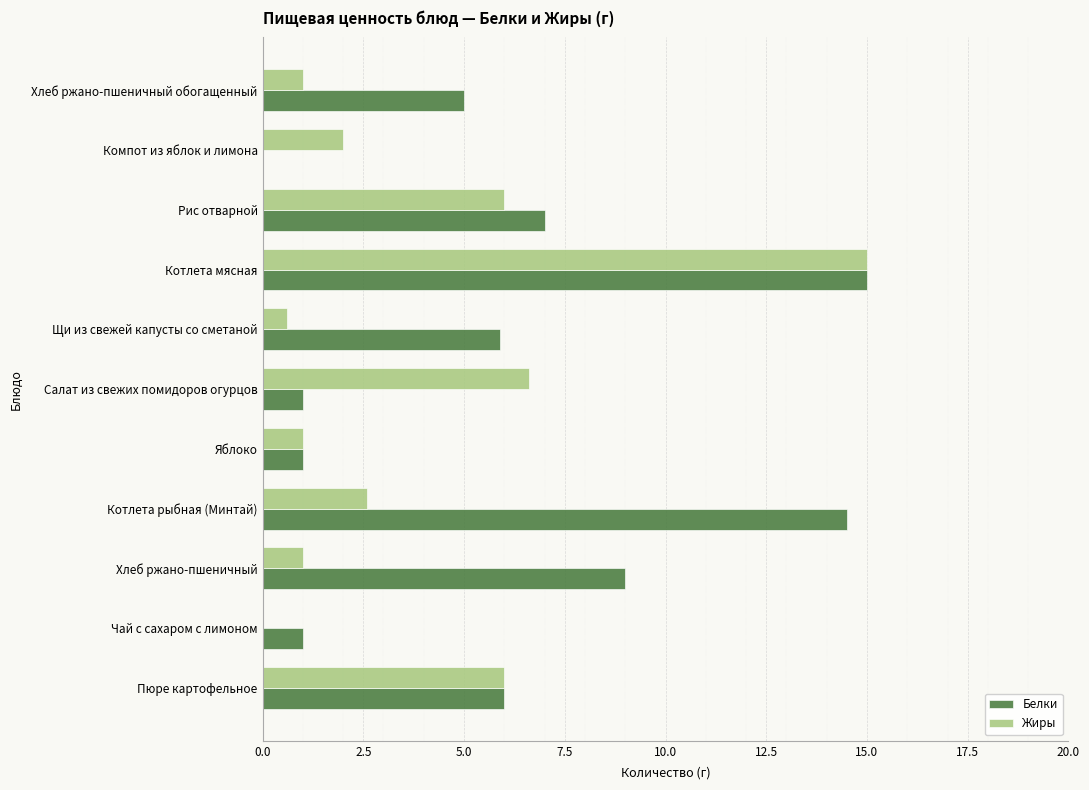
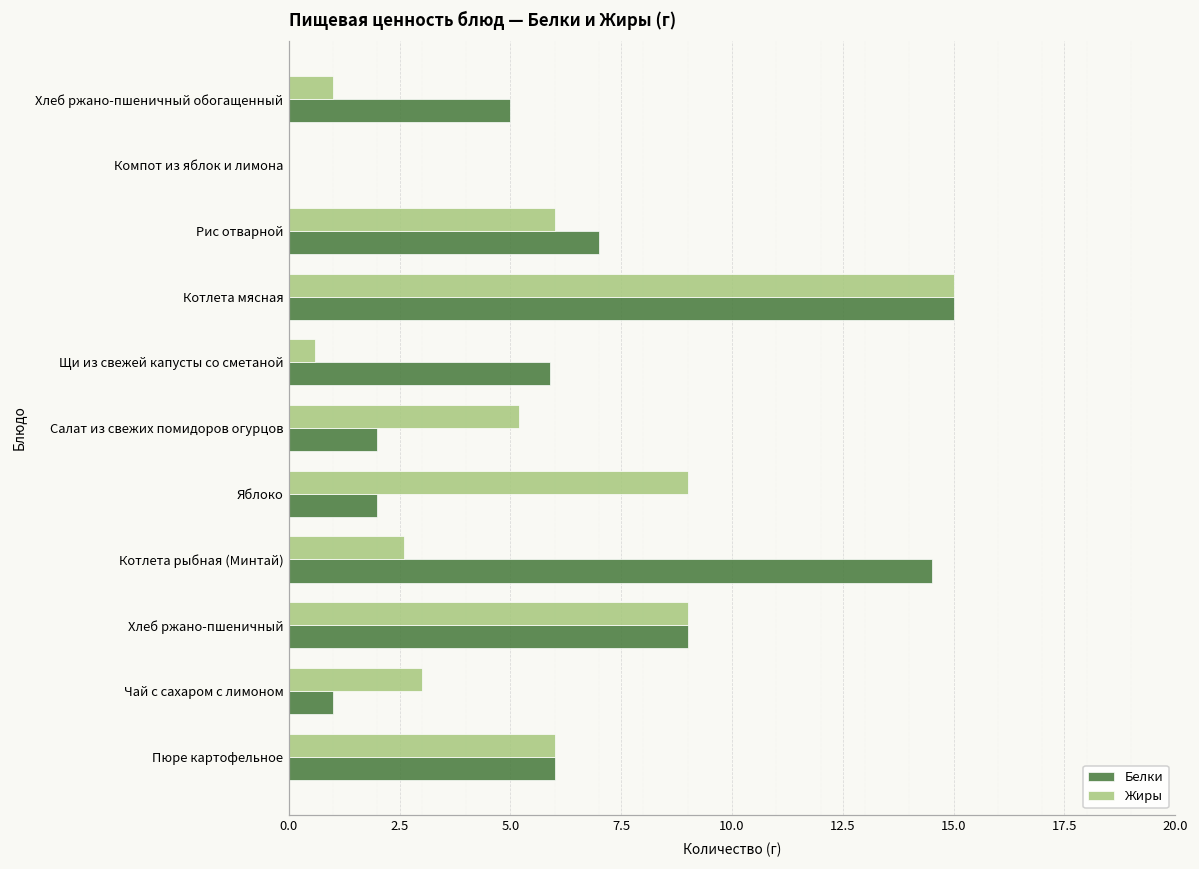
Жиры, Компот из яблок и лимона: 2 -> 0
Жиры, Салат из свежих помидоров огурцов: 6.6 -> 5.2
Белки, Салат из свежих помидоров огурцов: 1 -> 2
Жиры, Яблоко: 1 -> 9
Белки, Яблоко: 1 -> 2
Жиры, Хлеб ржано-пшеничный: 1 -> 9
Жиры, Чай с сахаром с лимоном: 0 -> 3
